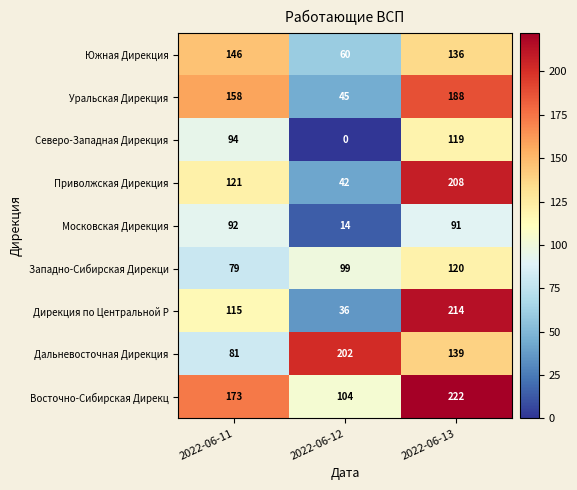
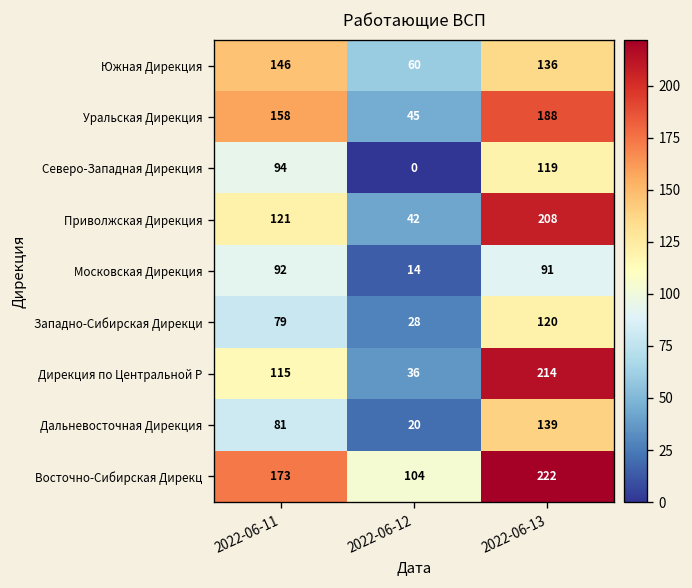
Западно-Сибирская Дирекци, 2022-06-12: 99 -> 28
Дальневосточная Дирекция, 2022-06-12: 202 -> 20
